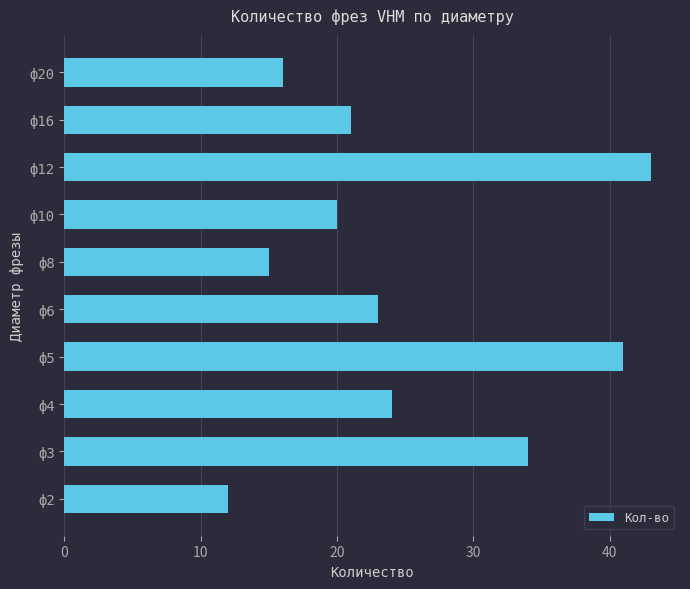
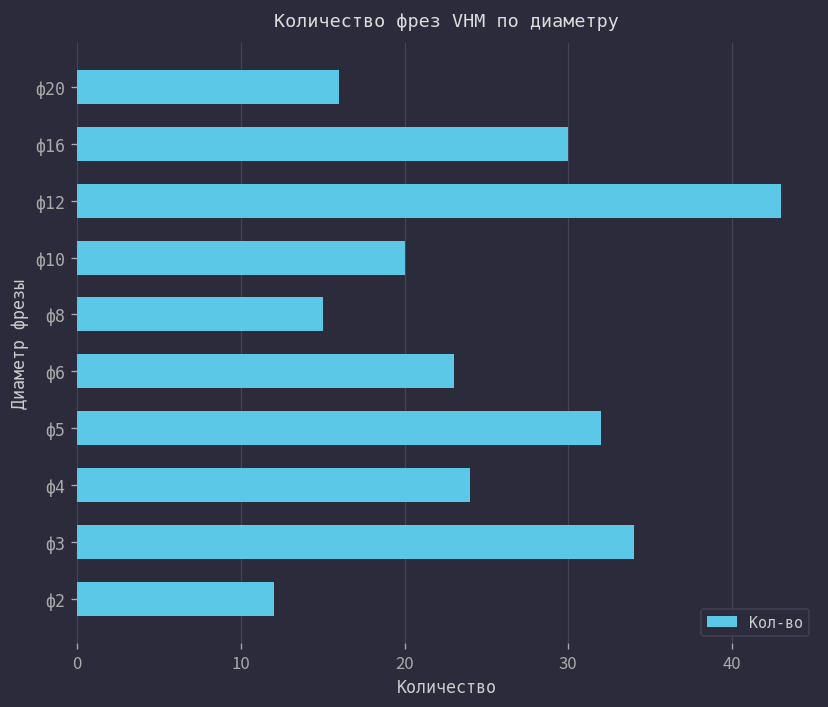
ф16: 21 -> 30
ф5: 41 -> 32
